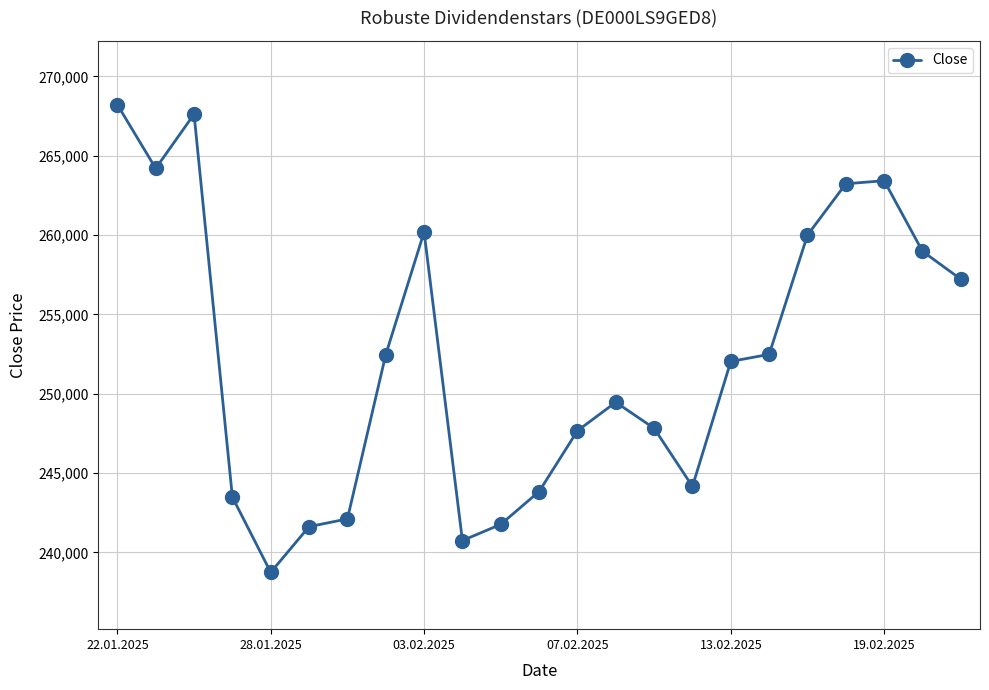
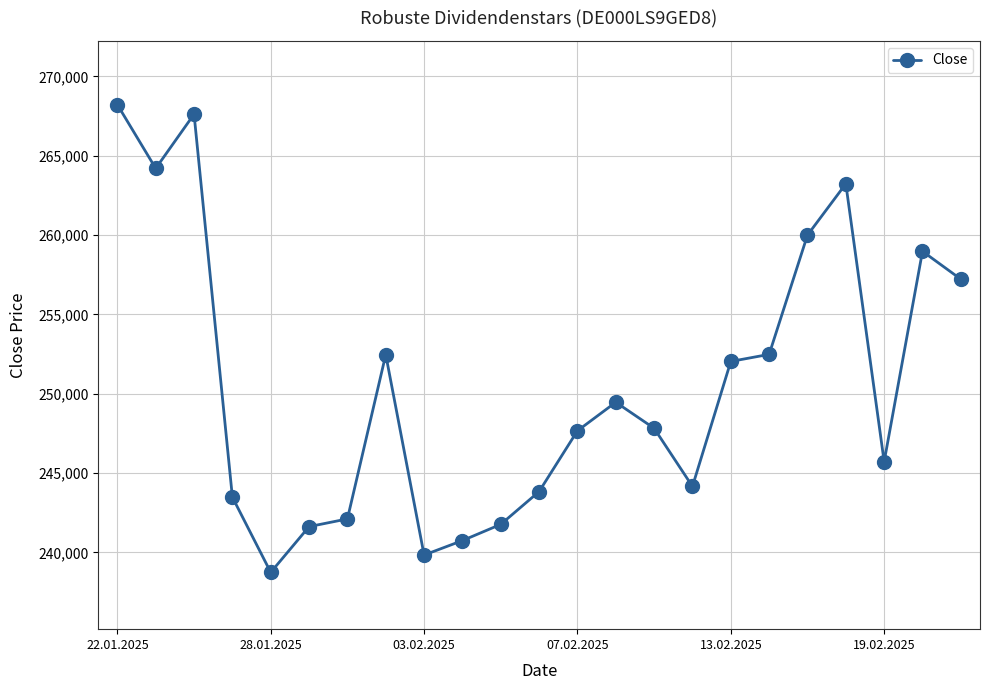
03.02.2025: 260,200 -> 239,800
19.02.2025: 263,400 -> 245,700
